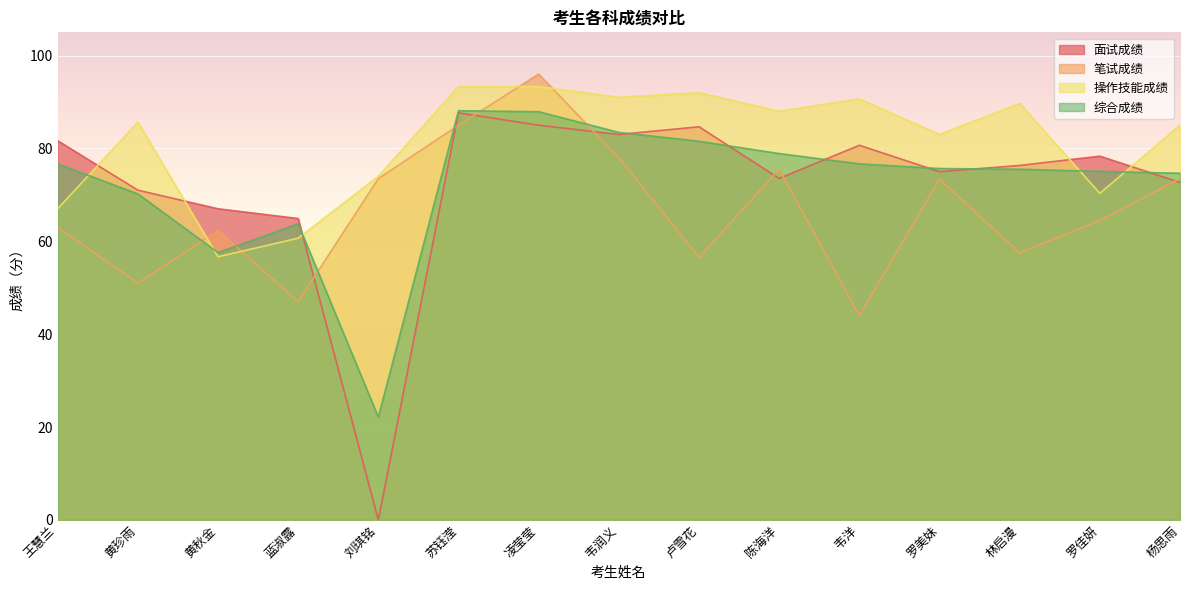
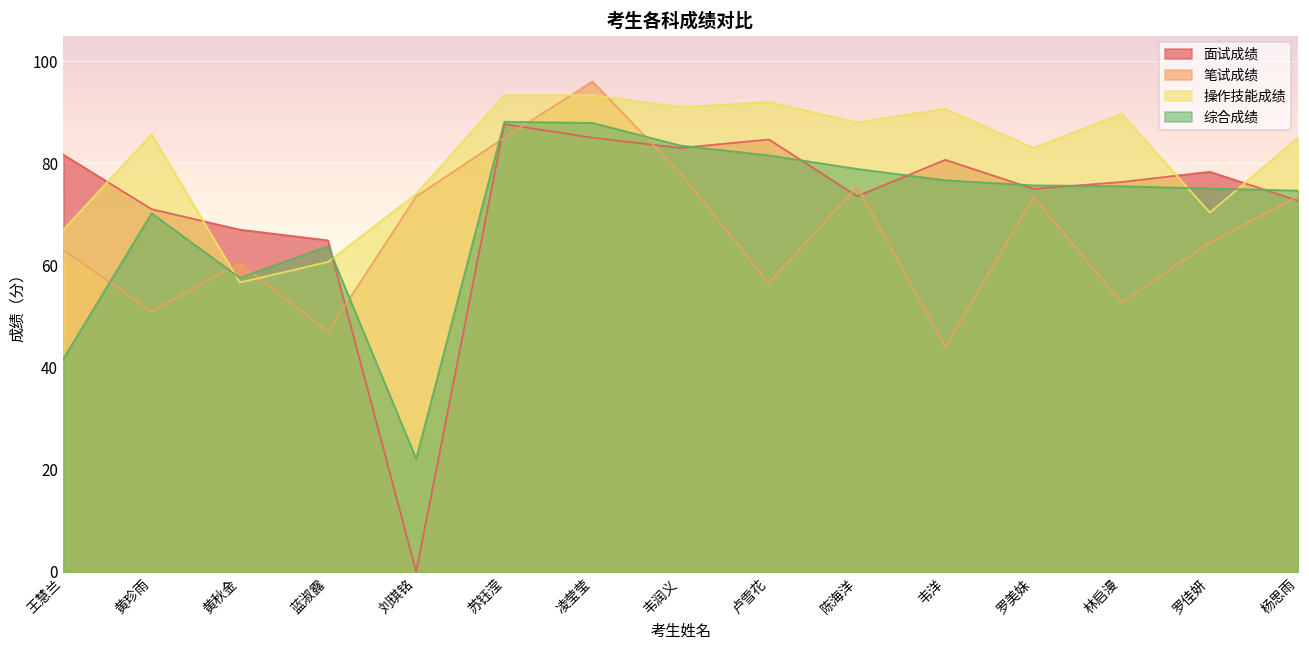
综合成绩, 王慧兰: 77 -> 42
笔试成绩, 黄秋金: 62 -> 61
笔试成绩, 林启漫: 58 -> 53
